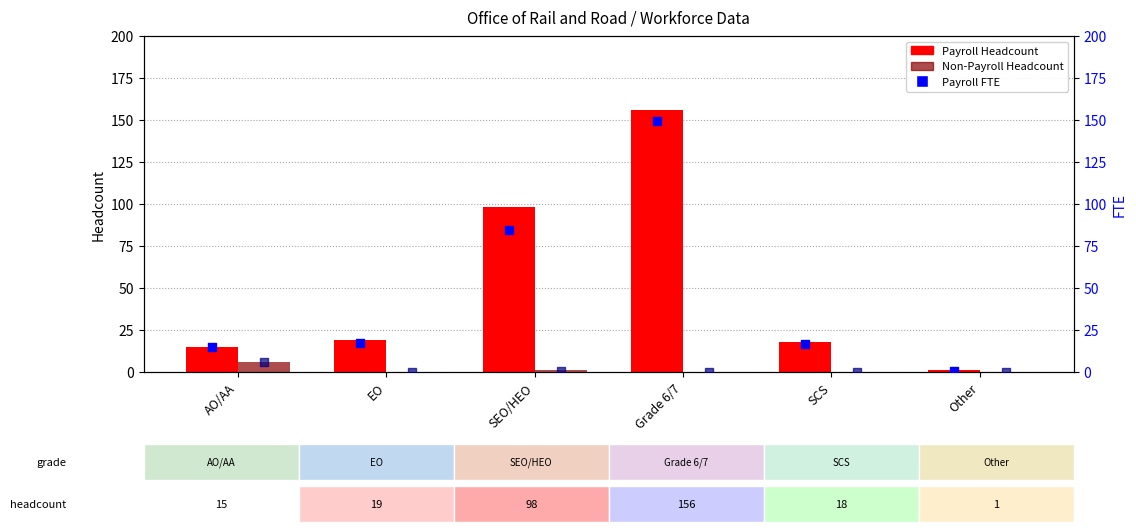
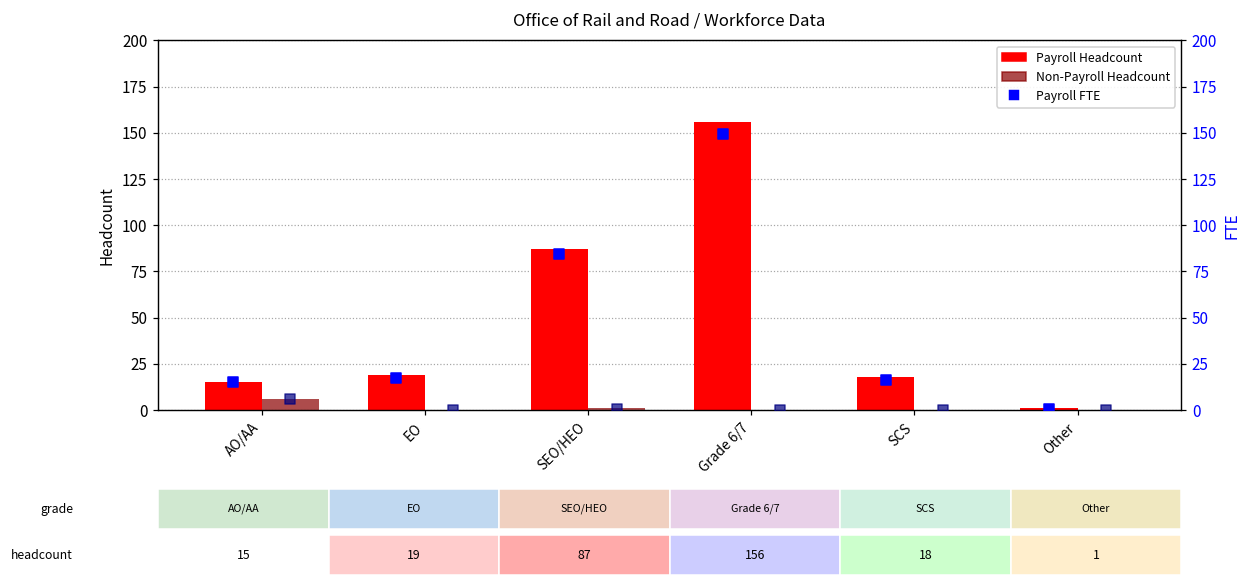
Payroll Headcount, SEO/HEO: 98 -> 87
